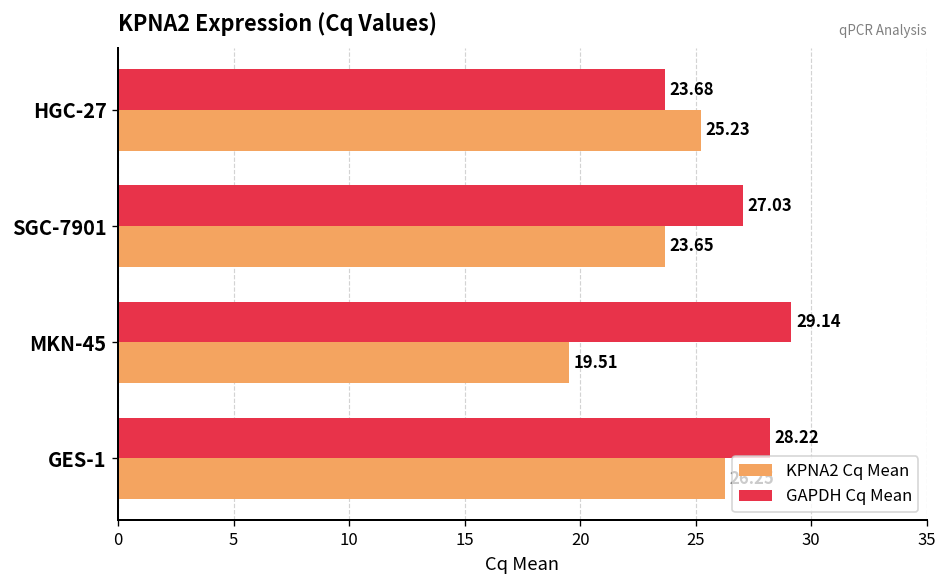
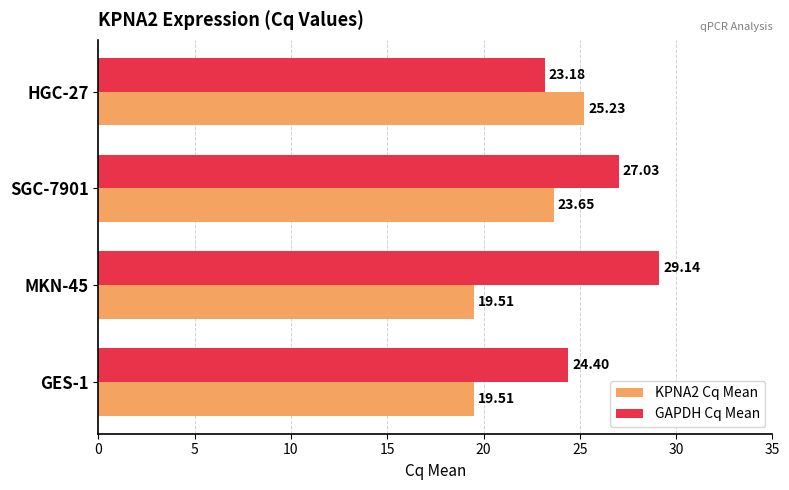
GAPDH Cq Mean, HGC-27: 23.68 -> 23.18
GAPDH Cq Mean, GES-1: 28.22 -> 24.40
KPNA2 Cq Mean, GES-1: 26.3 -> 19.5
